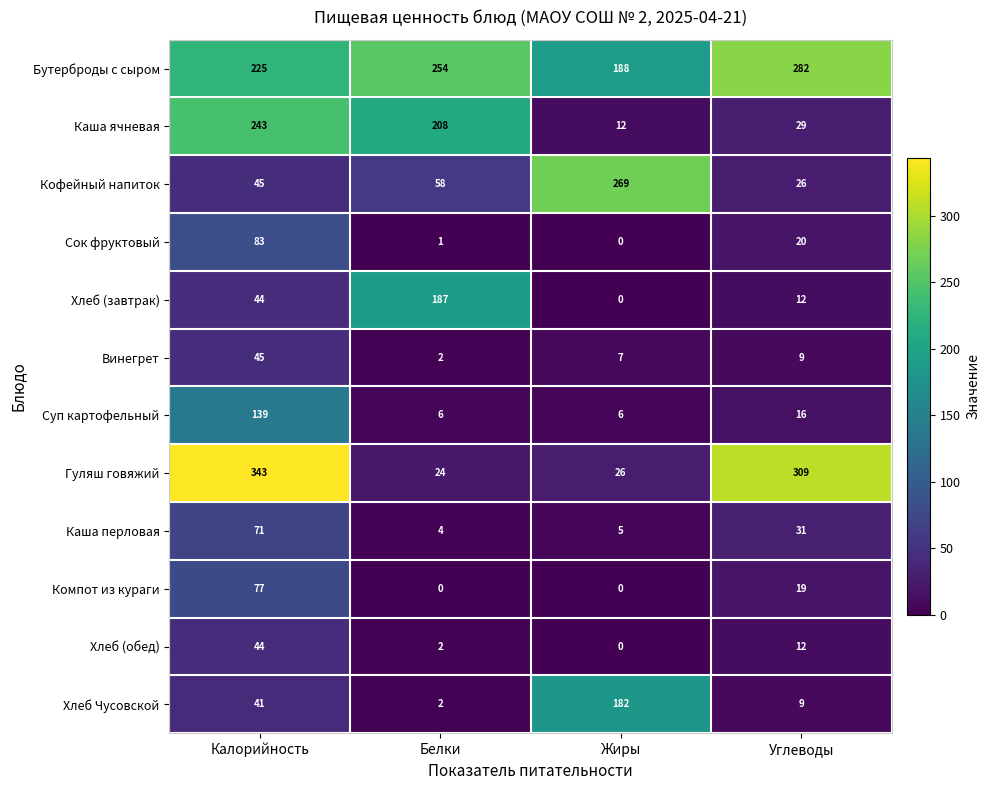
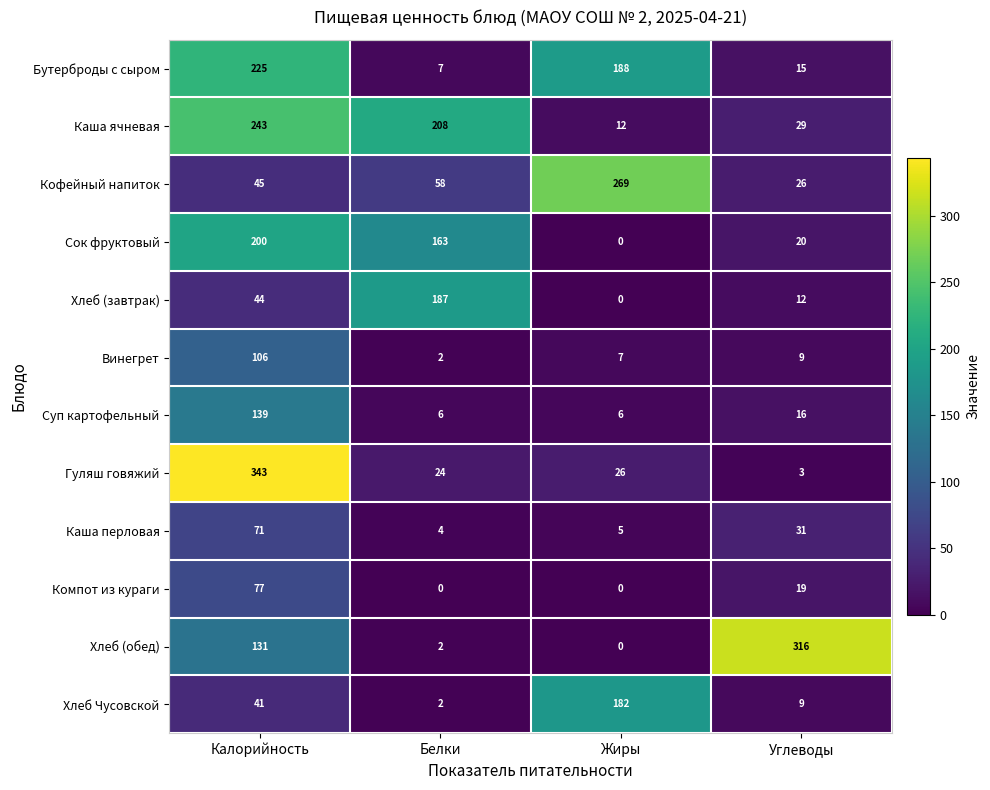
Бутерброды с сыром, Белки: 254 -> 7
Бутерброды с сыром, Углеводы: 282 -> 15
Сок фруктовый, Калорийность: 83 -> 200
Сок фруктовый, Белки: 1 -> 163
Винегрет, Калорийность: 45 -> 106
Гуляш говяжий, Углеводы: 309 -> 3
Хлеб (обед), Калорийность: 44 -> 131
Хлеб (обед), Углеводы: 12 -> 316
